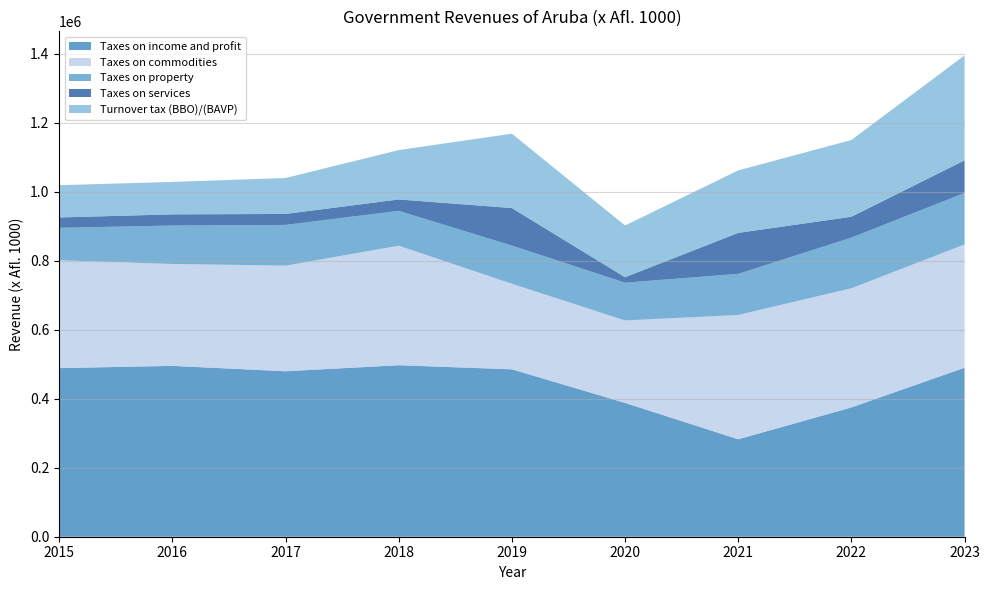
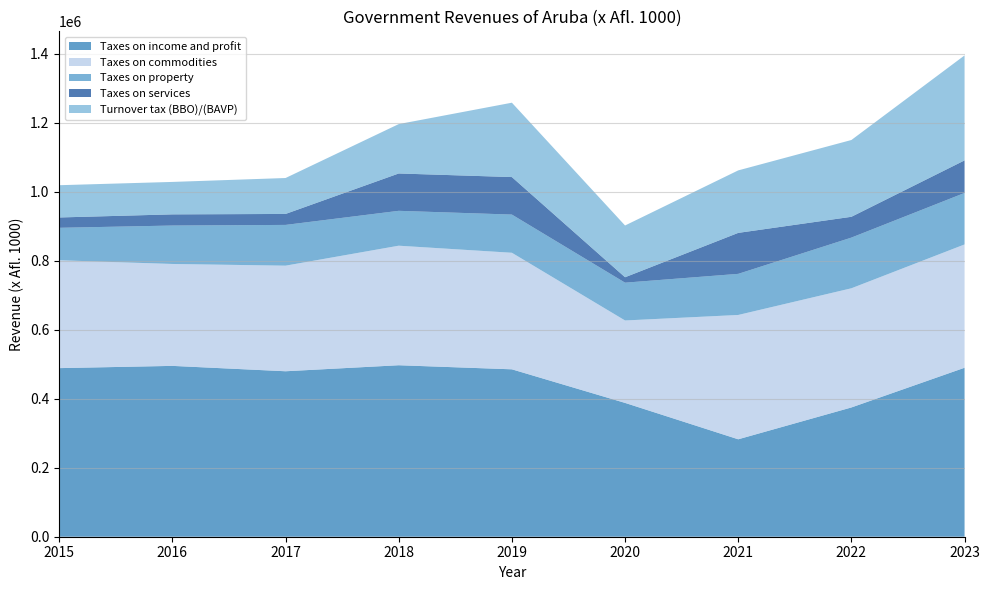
Taxes on services, 2018: 30000 -> 110000
Taxes on commodities, 2019: 250000 -> 340000
